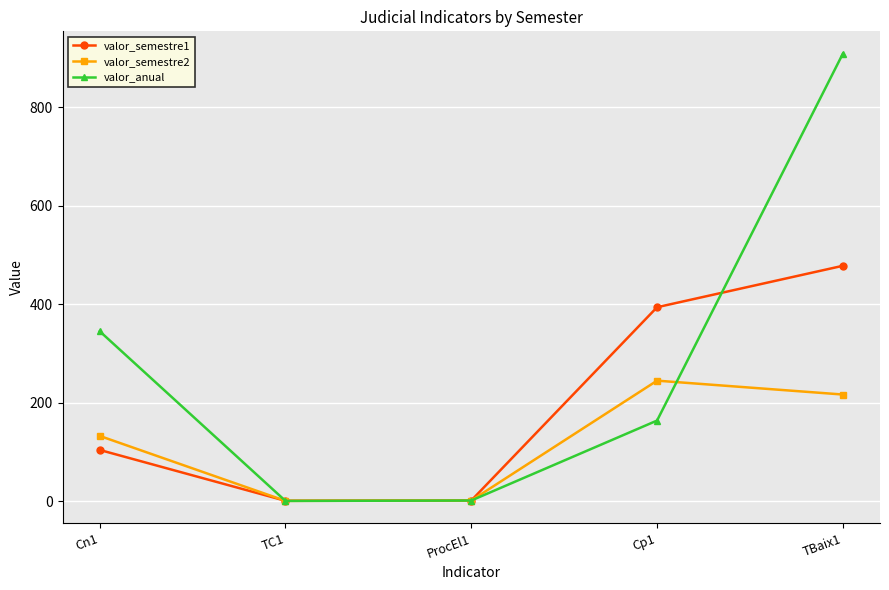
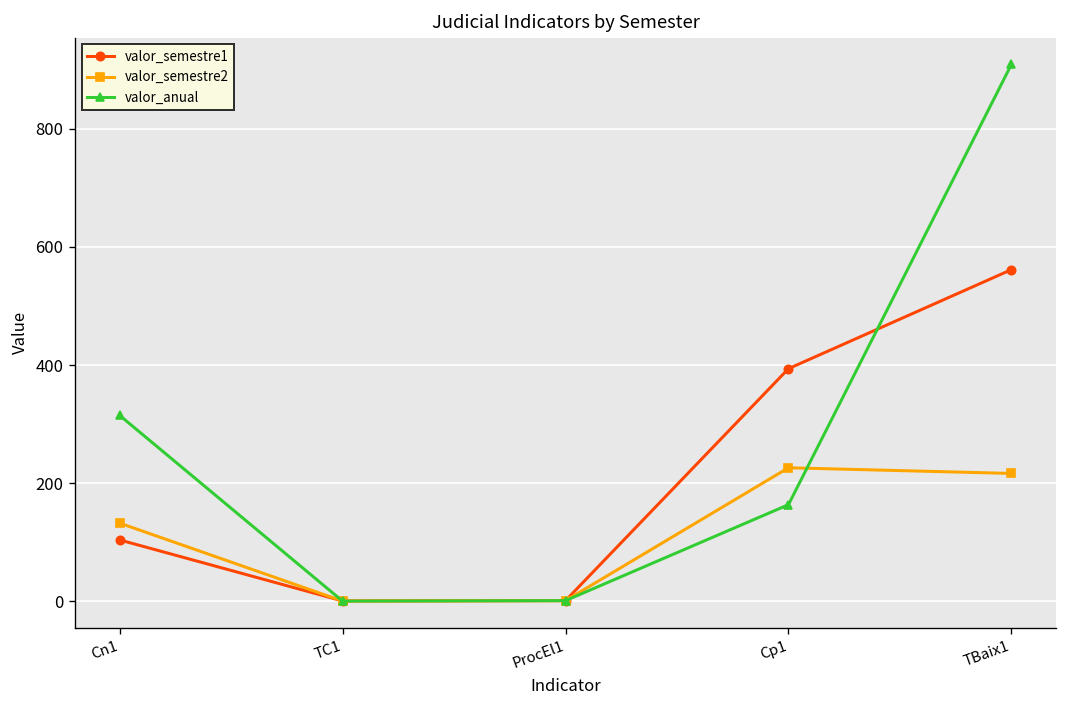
valor_anual, Cn1: 350 -> 310
valor_semestre2, Cp1: 240 -> 230
valor_semestre1, TBaix1: 480 -> 560
